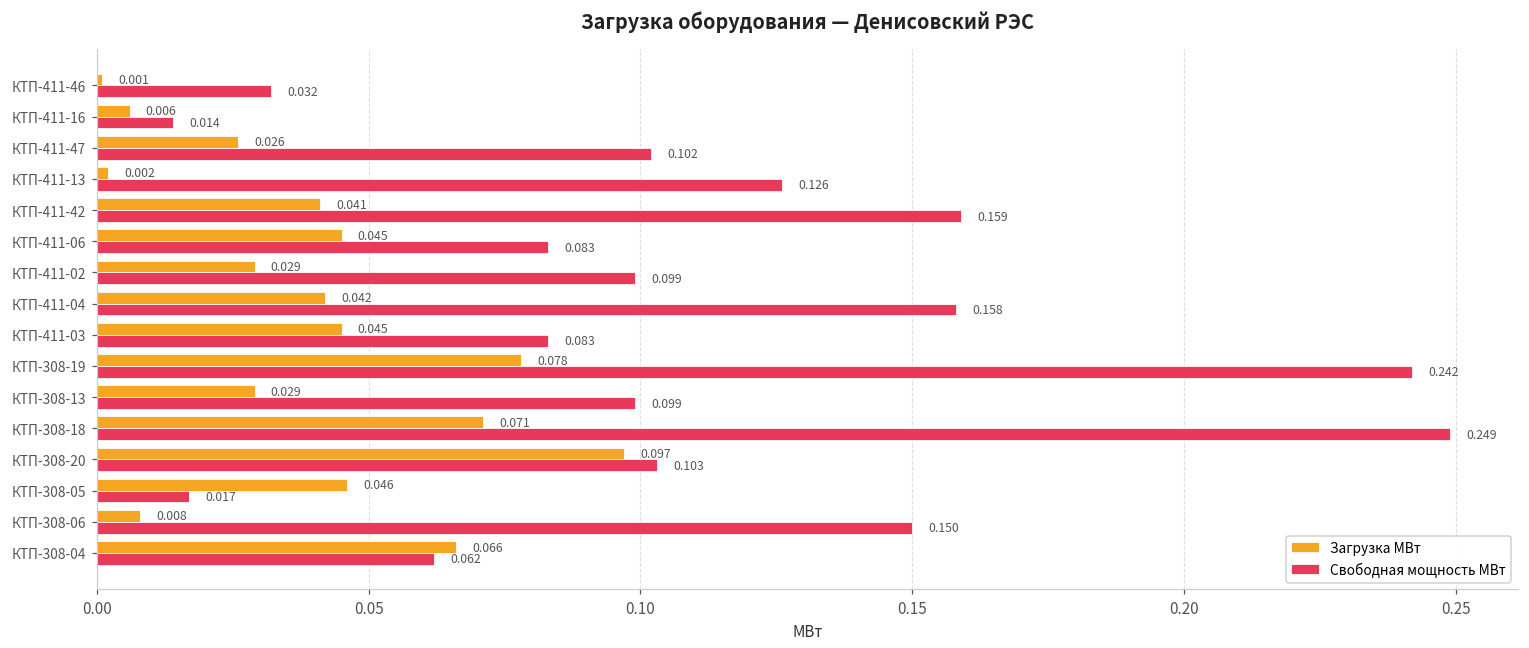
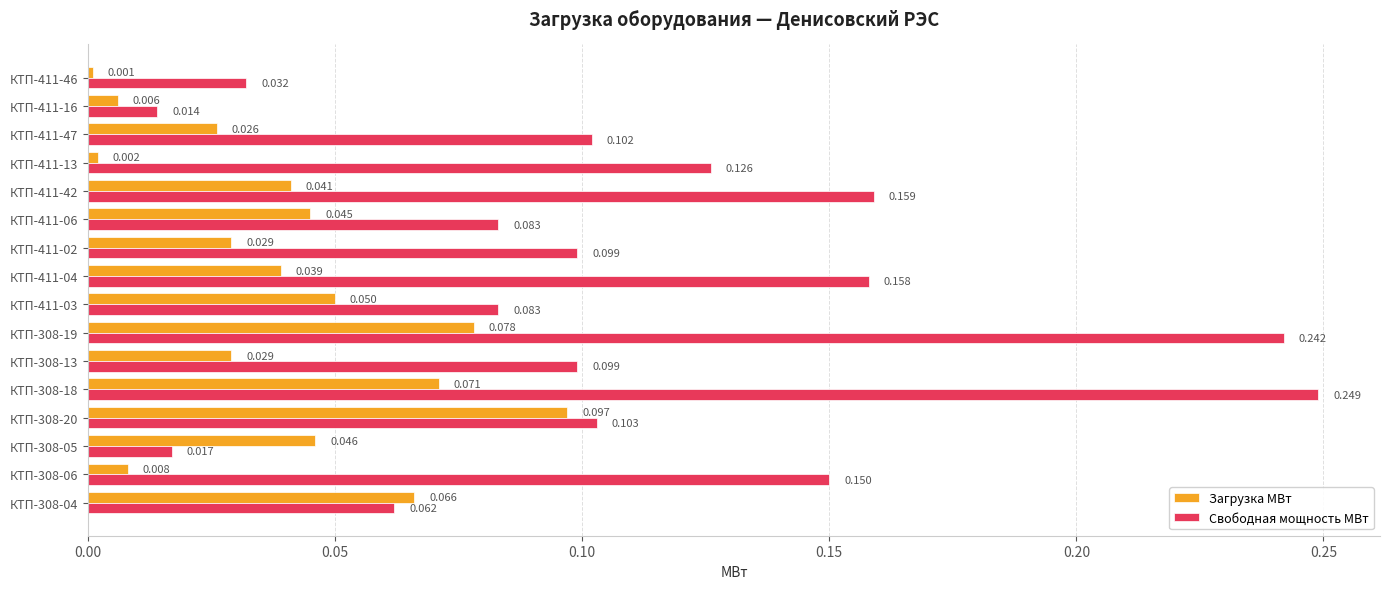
Загрузка МВт, КТП-411-04: 0.042 -> 0.039
Загрузка МВт, КТП-411-03: 0.045 -> 0.050
